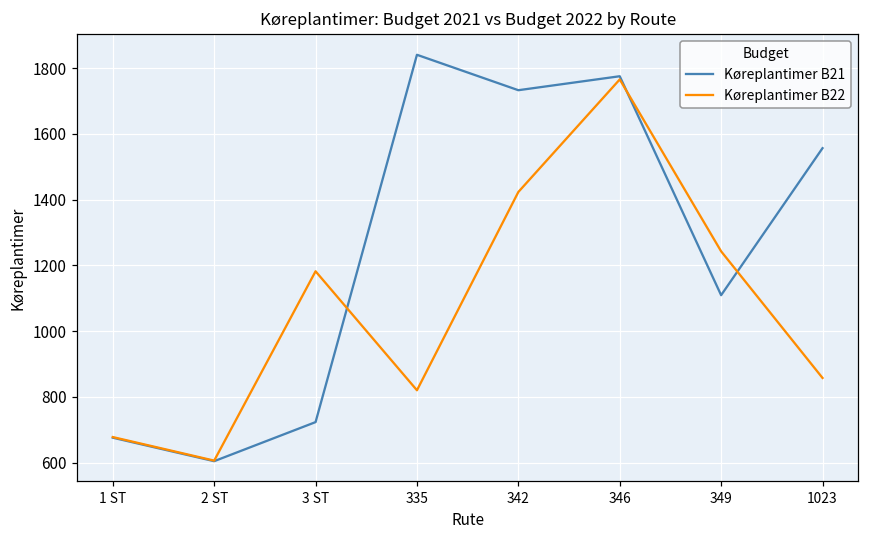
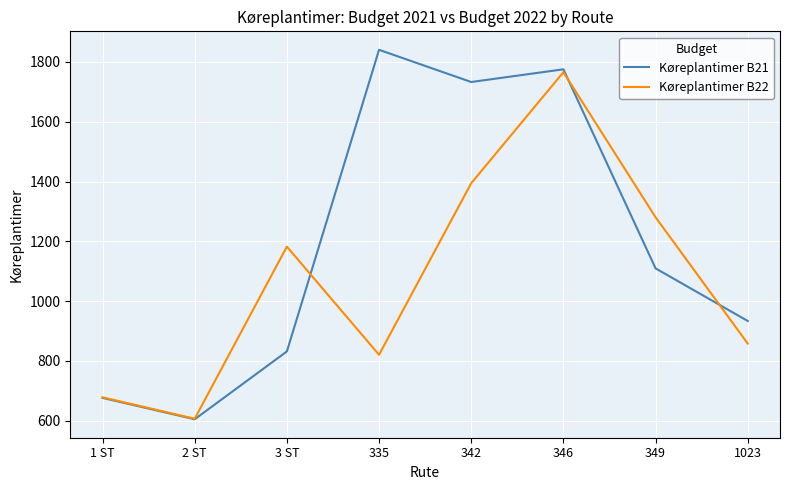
Køreplantimer B21, 3 ST: 720 -> 830
Køreplantimer B22, 342: 1420 -> 1390
Køreplantimer B22, 349: 1240 -> 1280
Køreplantimer B21, 1023: 1560 -> 930
